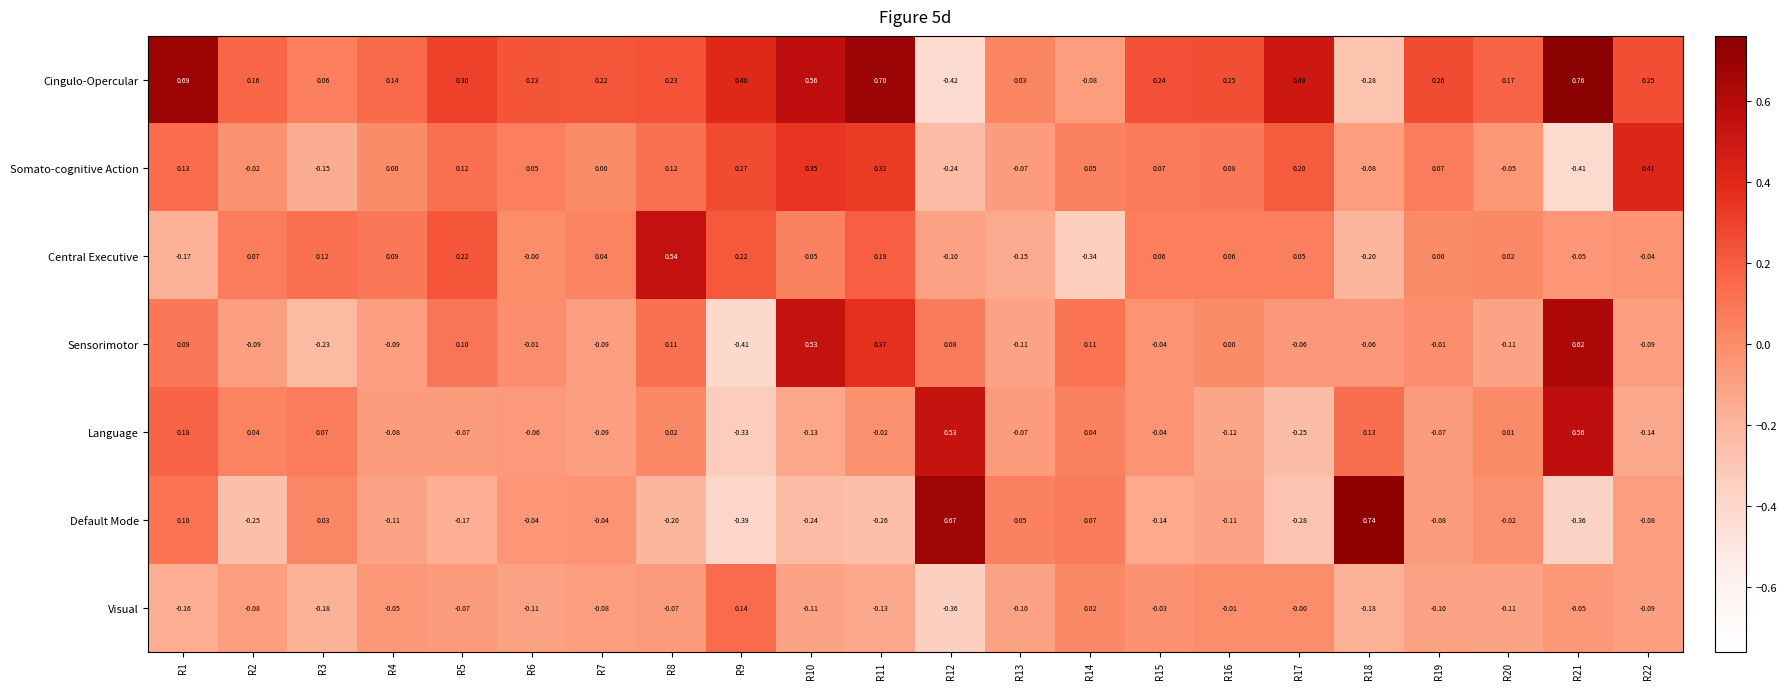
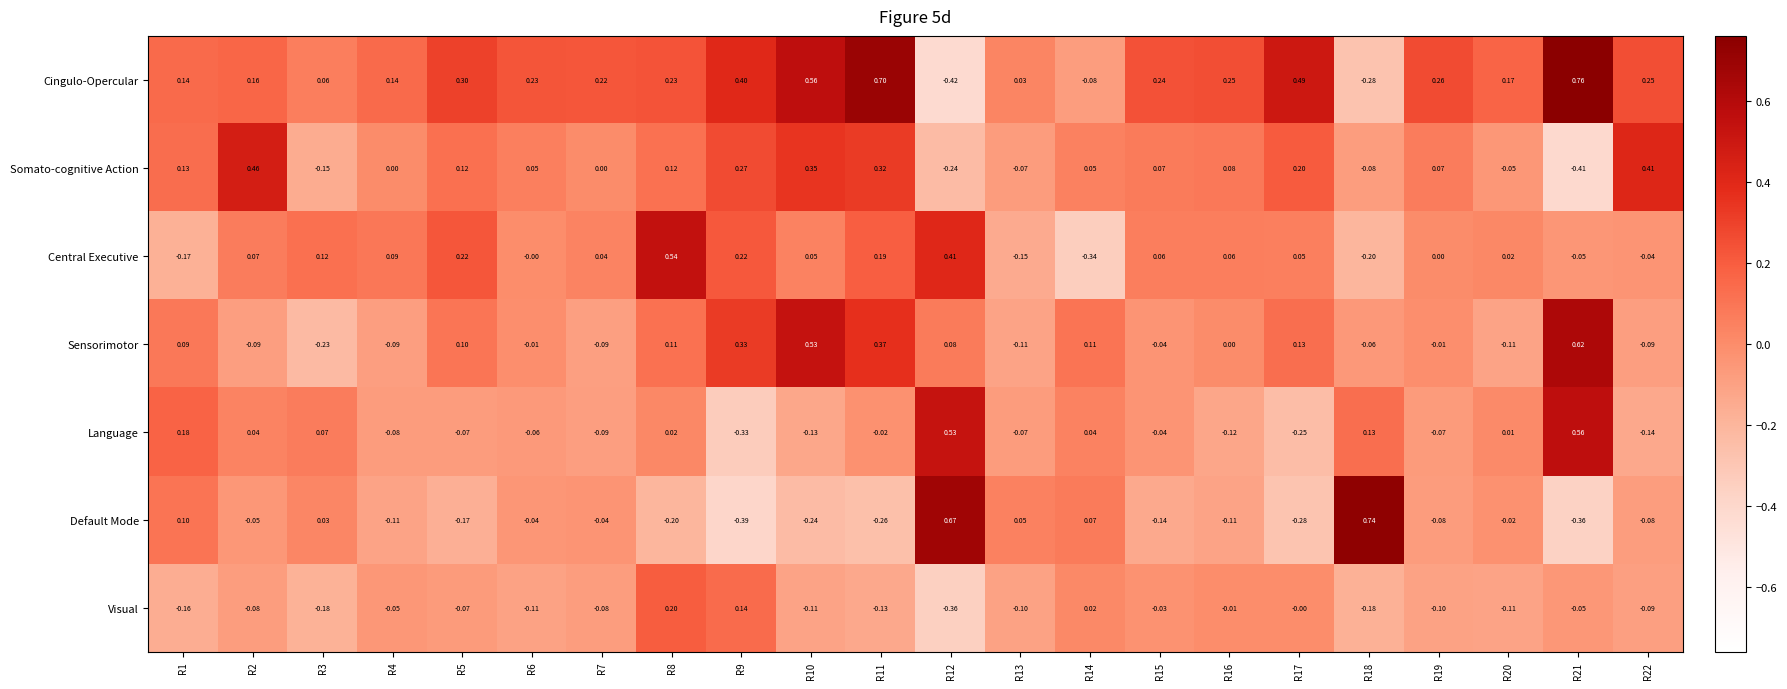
Cingulo-Opercular, R1: 0.69 -> 0.14
Somato-cognitive Action, R2: -0.02 -> 0.46
Central Executive, R12: -0.10 -> 0.41
Sensorimotor, R9: -0.41 -> 0.33
Sensorimotor, R17: -0.06 -> 0.13
Default Mode, R2: -0.25 -> -0.05
Visual, R8: -0.07 -> 0.20
